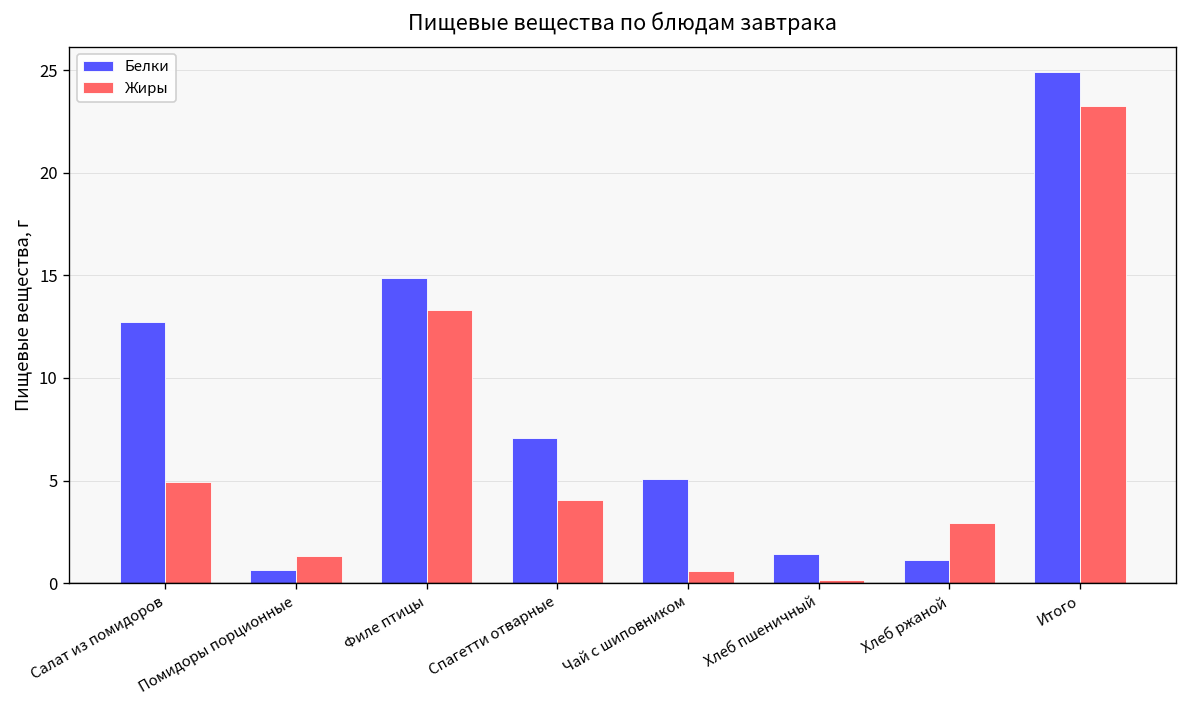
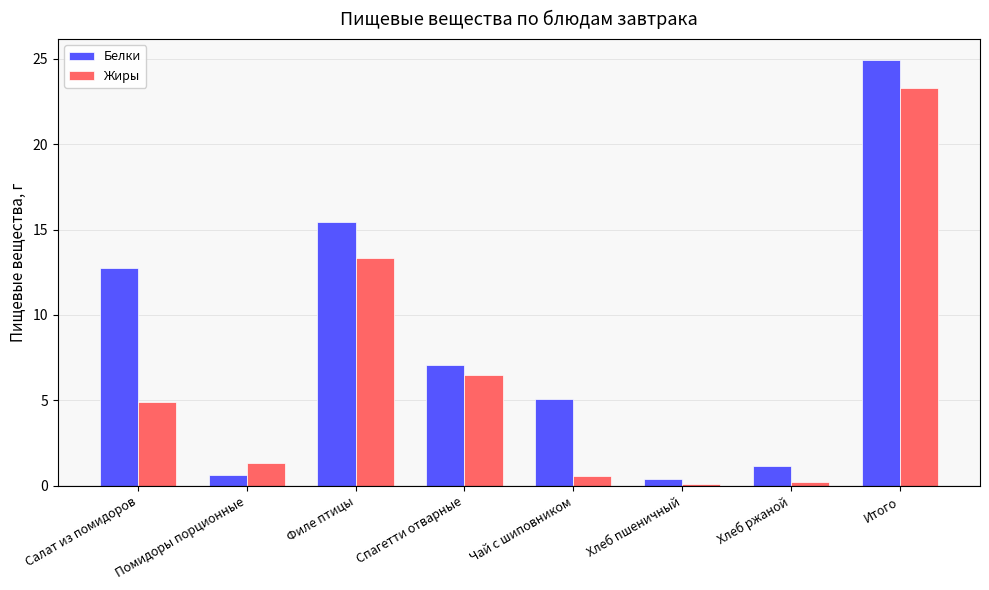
Белки, Филе птицы: 14.9 -> 15.4
Жиры, Спагетти отварные: 4.1 -> 6.5
Белки, Хлеб пшеничный: 1.4 -> 0.4
Жиры, Хлеб ржаной: 2.9 -> 0.2
